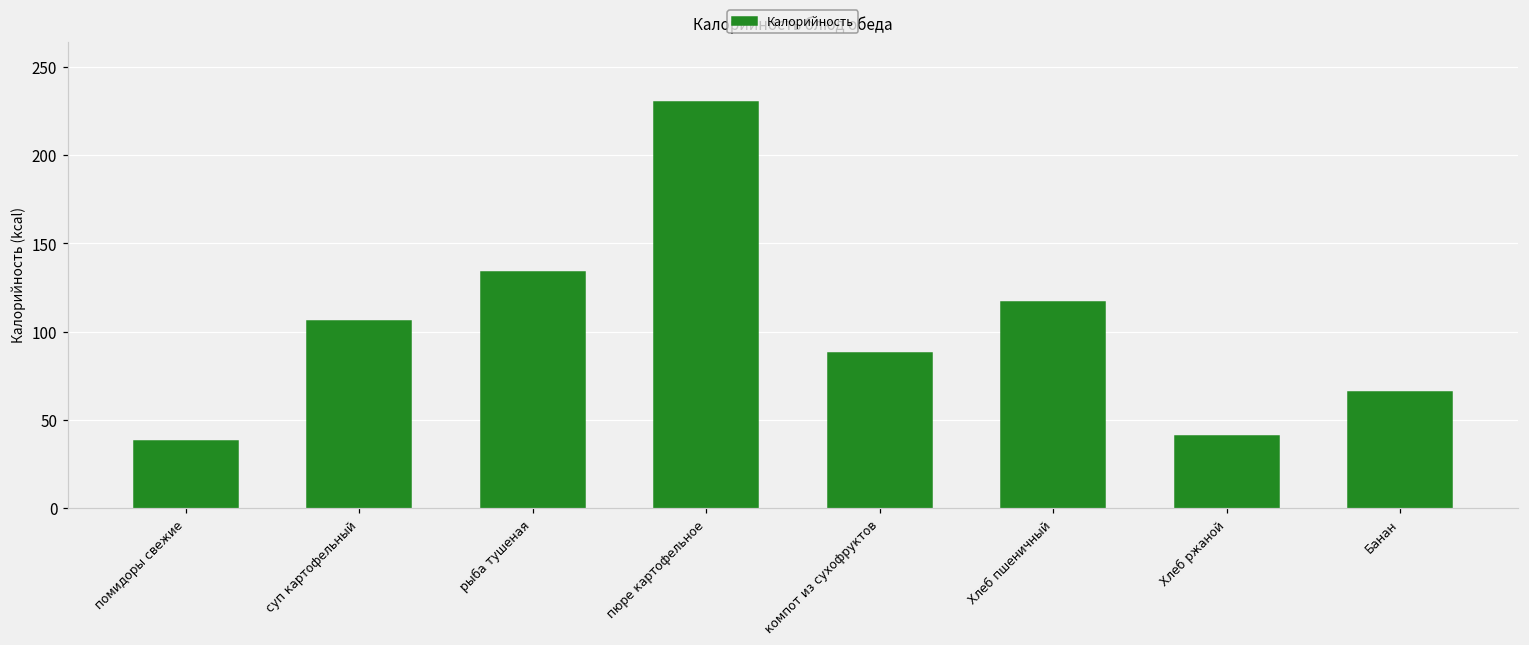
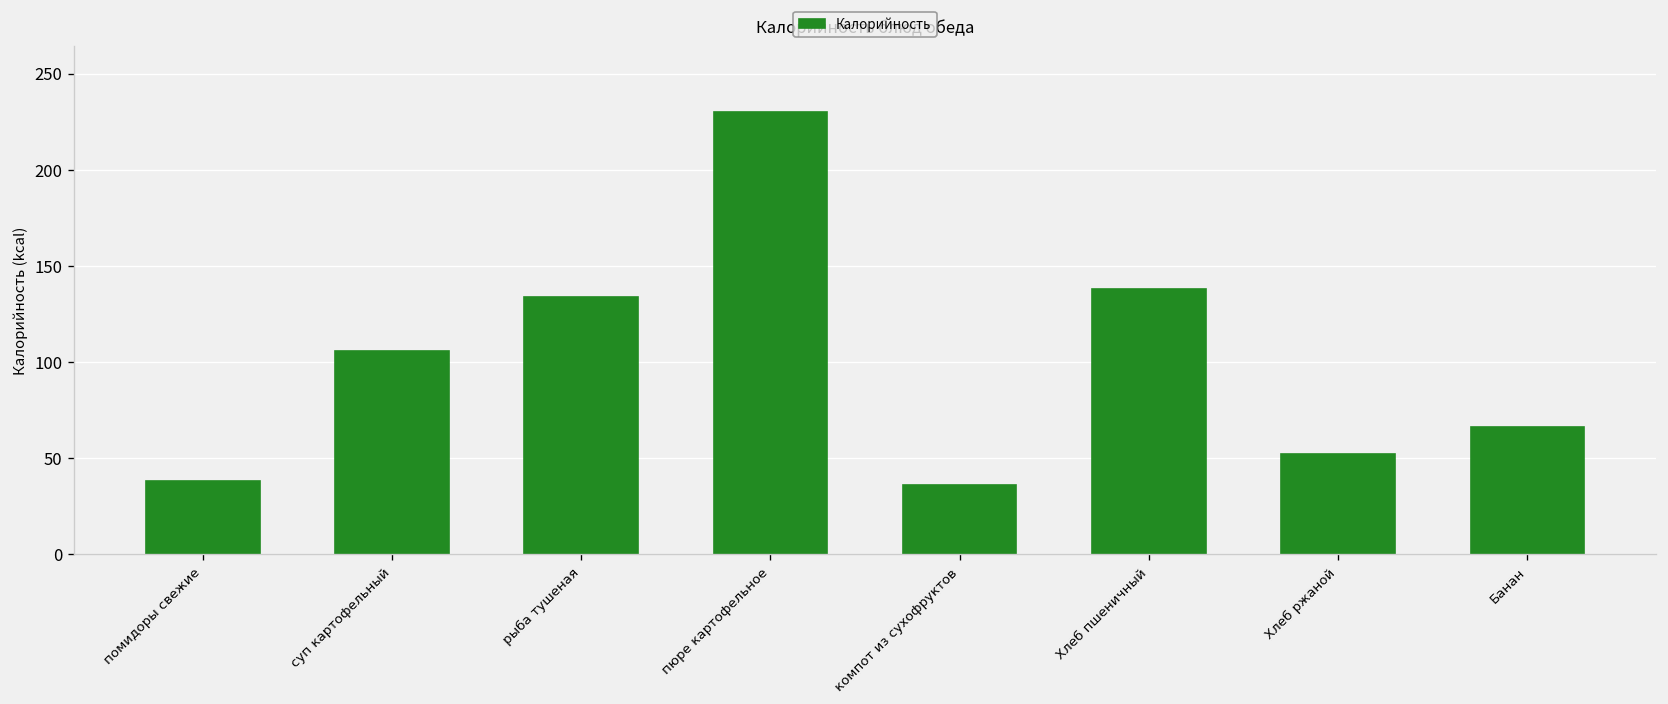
компот из сухофруктов: 88 -> 36
Хлеб пшеничный: 117 -> 138
Хлеб ржаной: 41 -> 52
